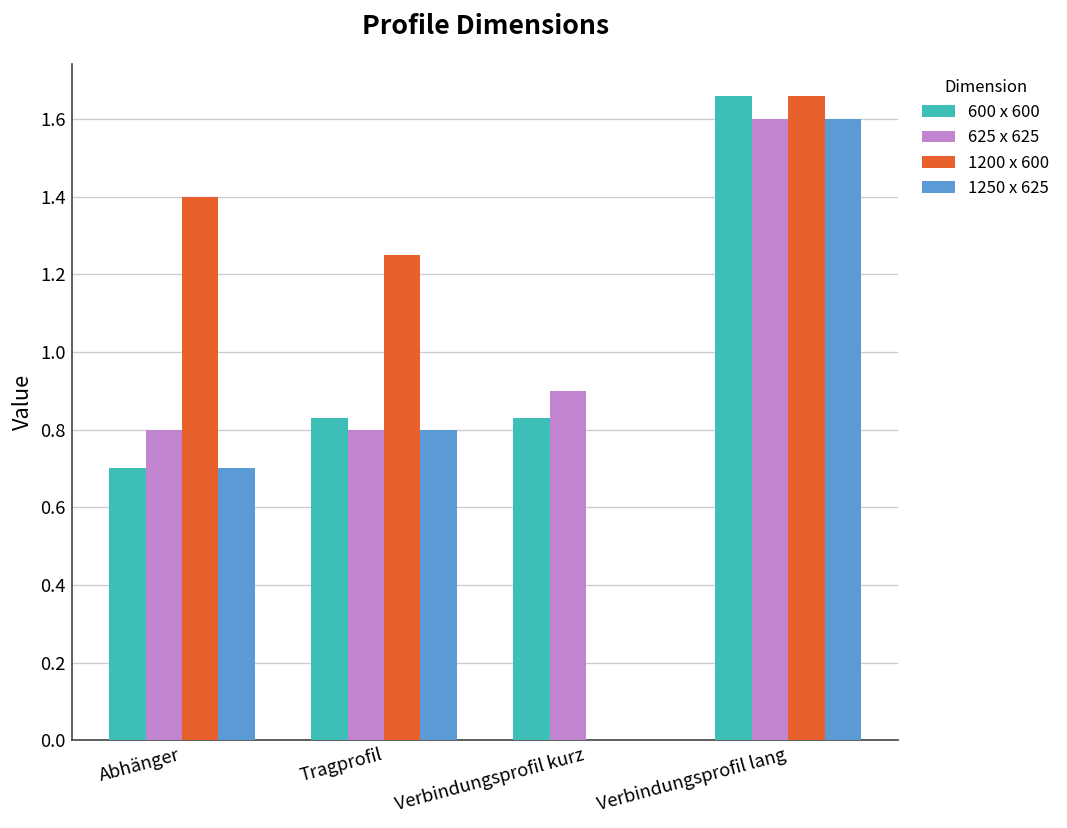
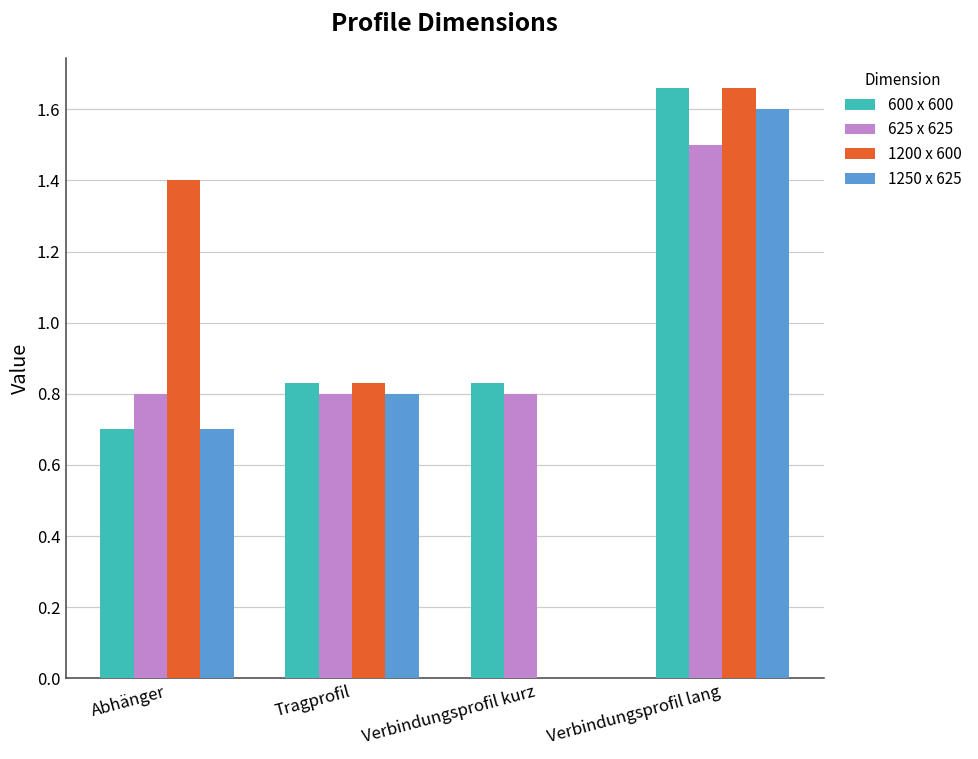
1200 x 600, Tragprofil: 1.25 -> 0.83
625 x 625, Verbindungsprofil kurz: 0.9 -> 0.8
625 x 625, Verbindungsprofil lang: 1.6 -> 1.5
